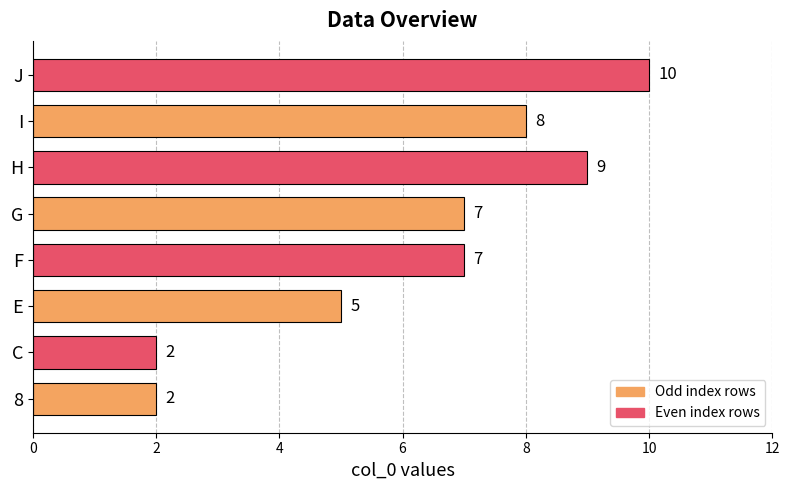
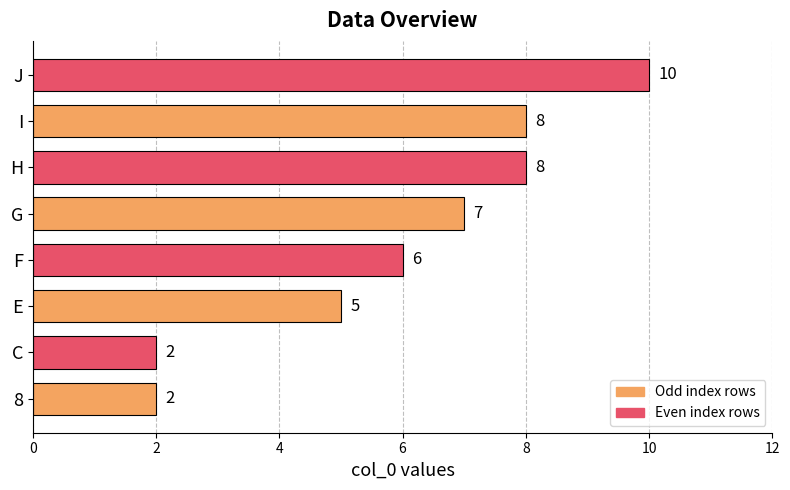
H: 9 -> 8
F: 7 -> 6
